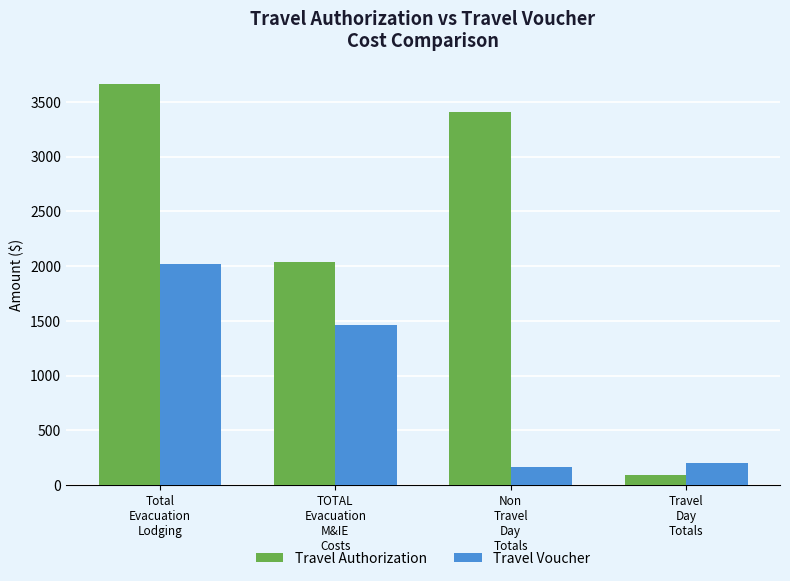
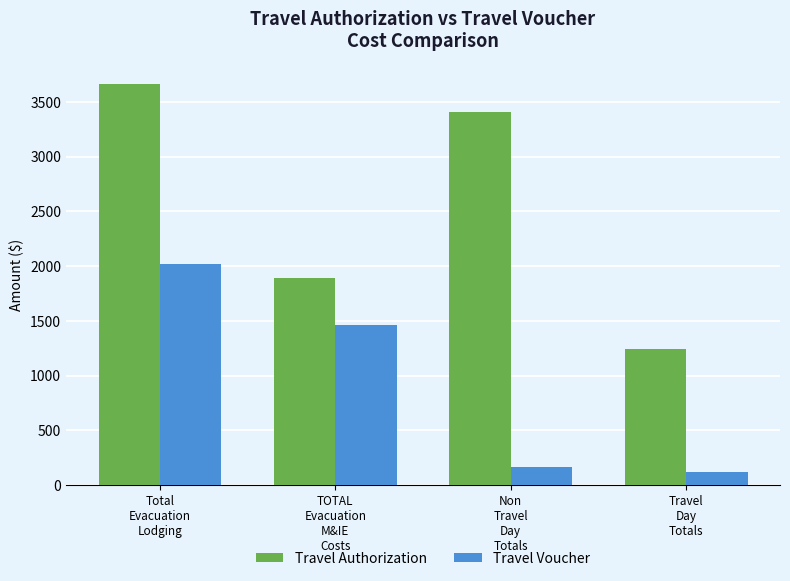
Travel Authorization, TOTAL Evacuation M&IE Costs: 2040 -> 1890
Travel Authorization, Travel Day Totals: 90 -> 1240
Travel Voucher, Travel Day Totals: 210 -> 120
